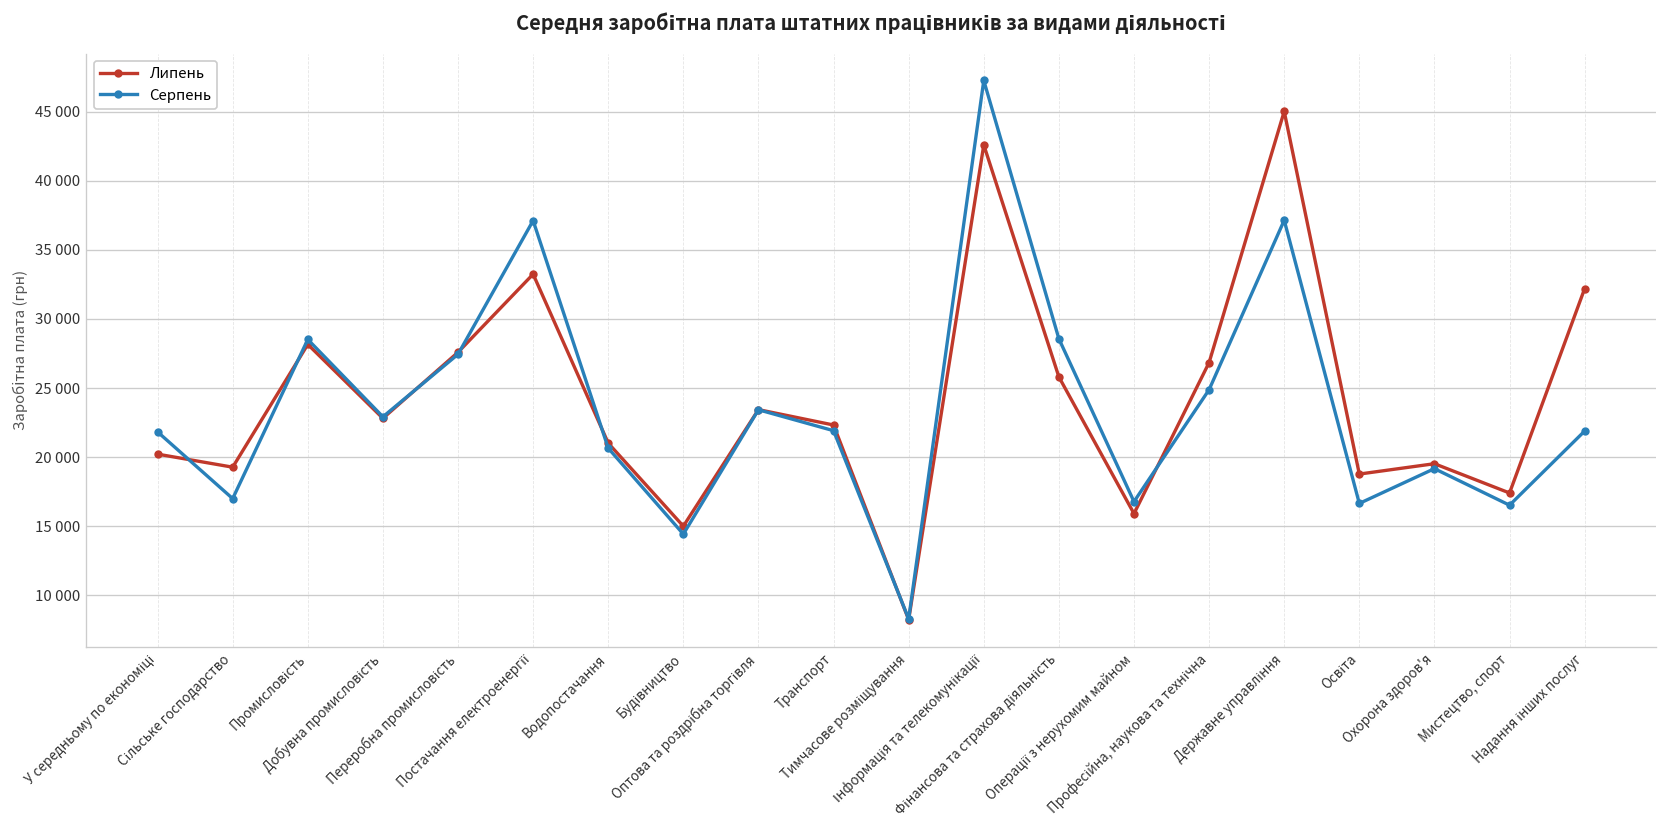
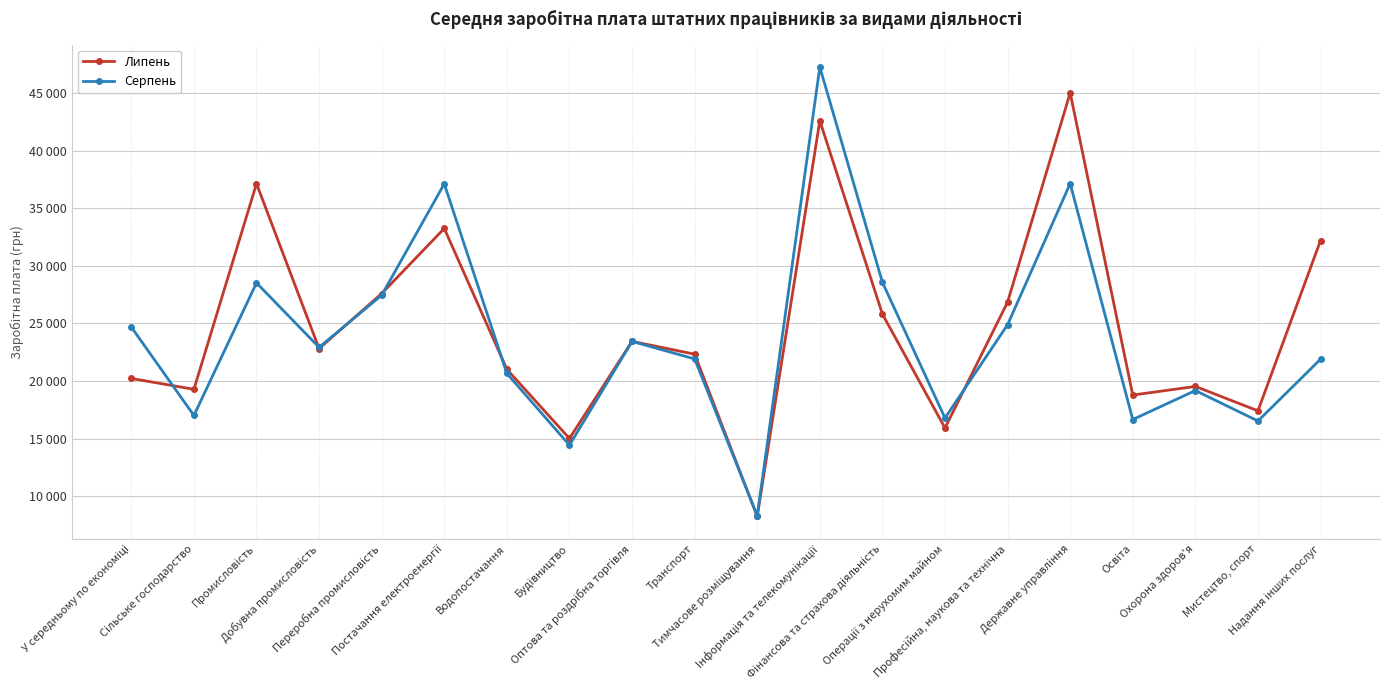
Серпень, У середньому по економіці: 21800 -> 24700
Липень, Промисловість: 28200 -> 37100
